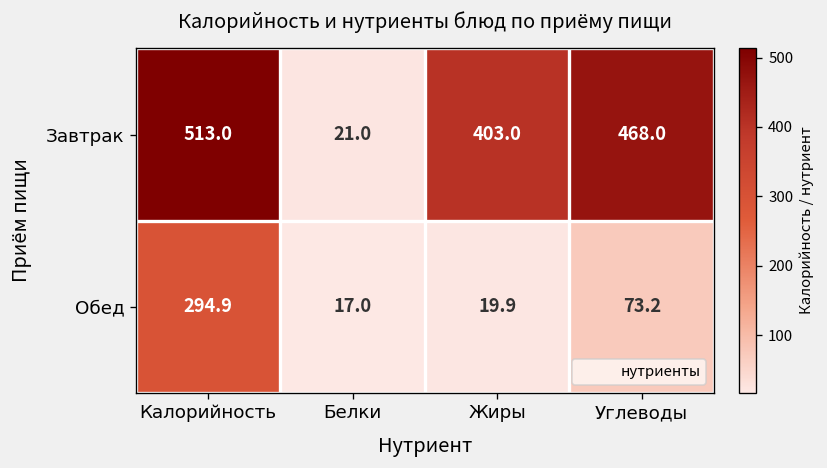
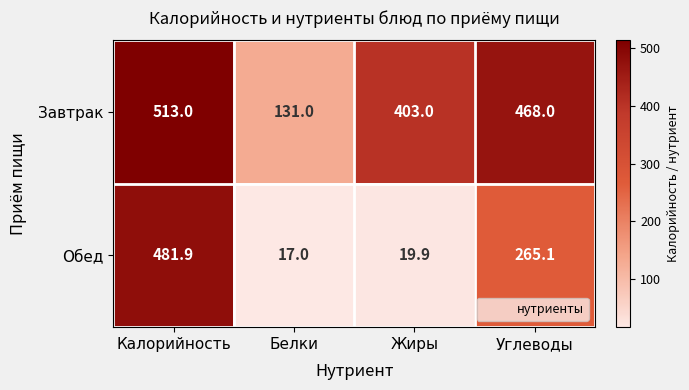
Завтрак, Белки: 21.0 -> 131.0
Обед, Калорийность: 294.9 -> 481.9
Обед, Углеводы: 73.2 -> 265.1
